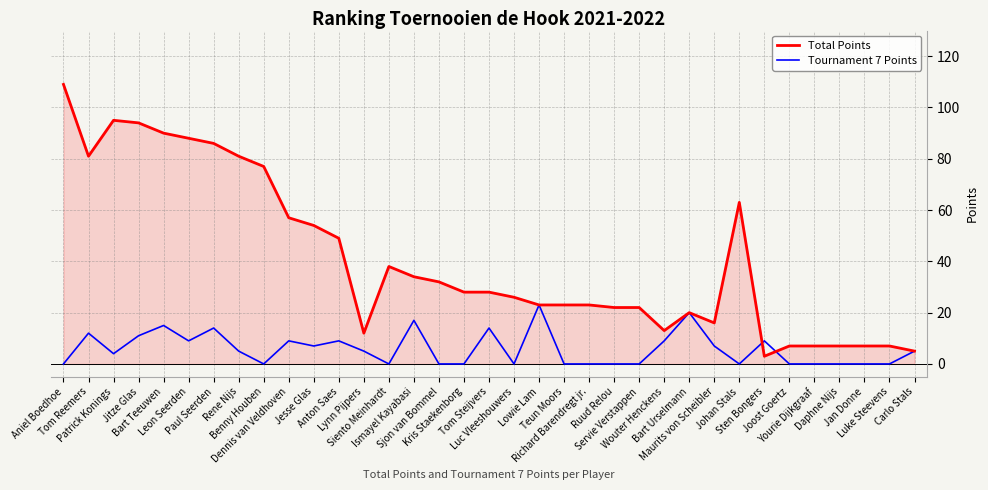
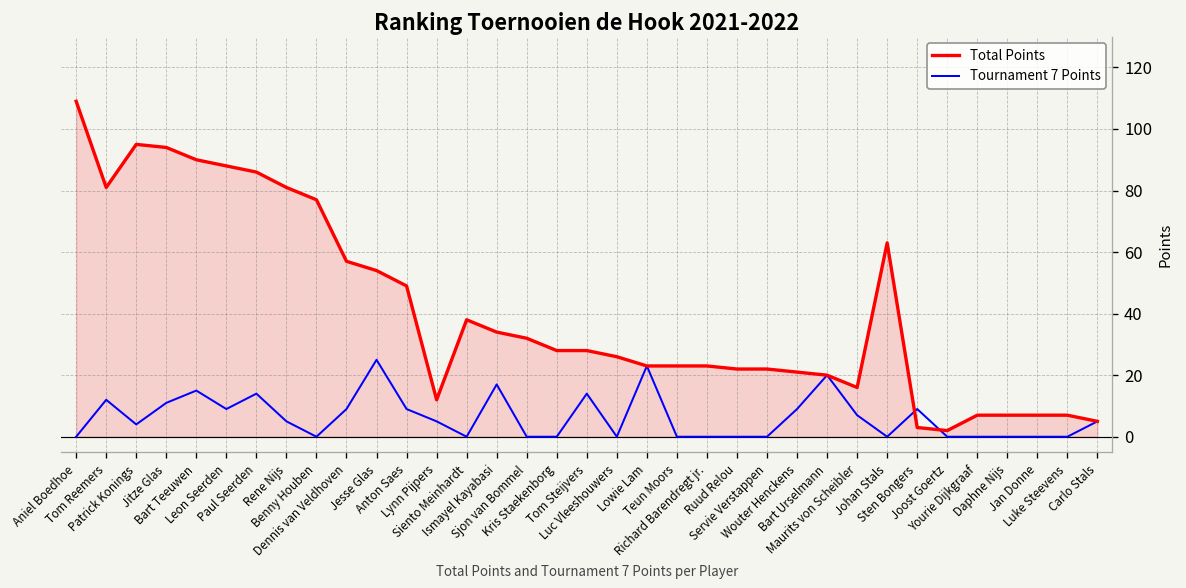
Tournament 7 Points, Jesse Glas: 7 -> 25
Total Points, Wouter Henckens: 13 -> 21
Total Points, Joost Goertz: 7 -> 2
